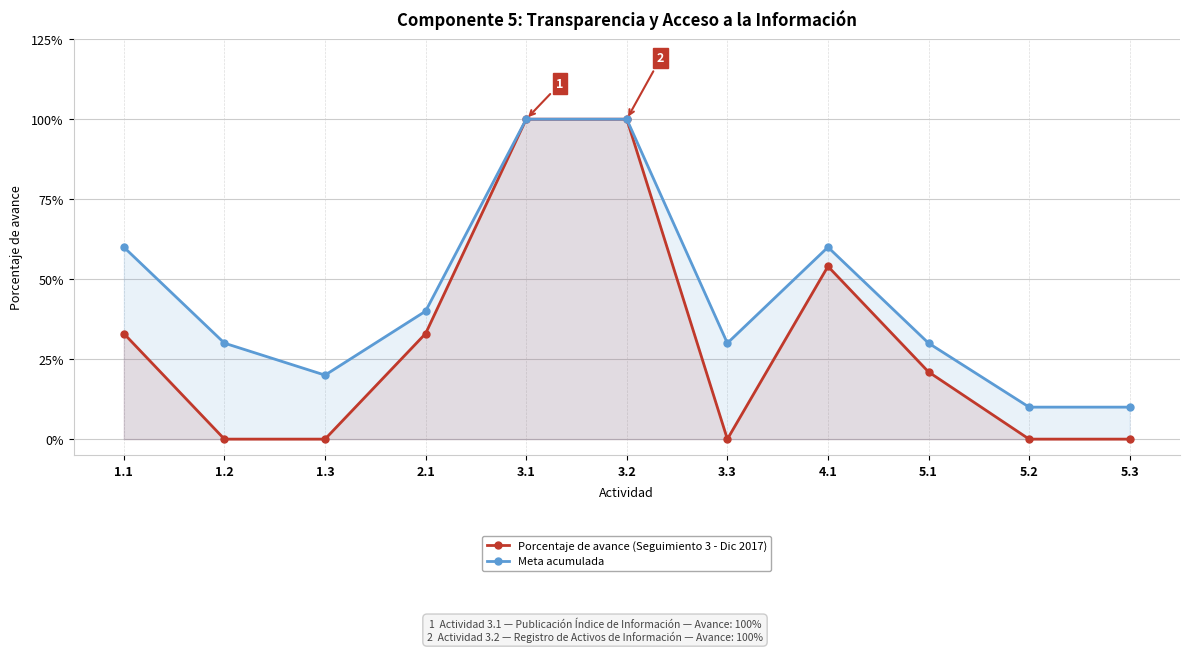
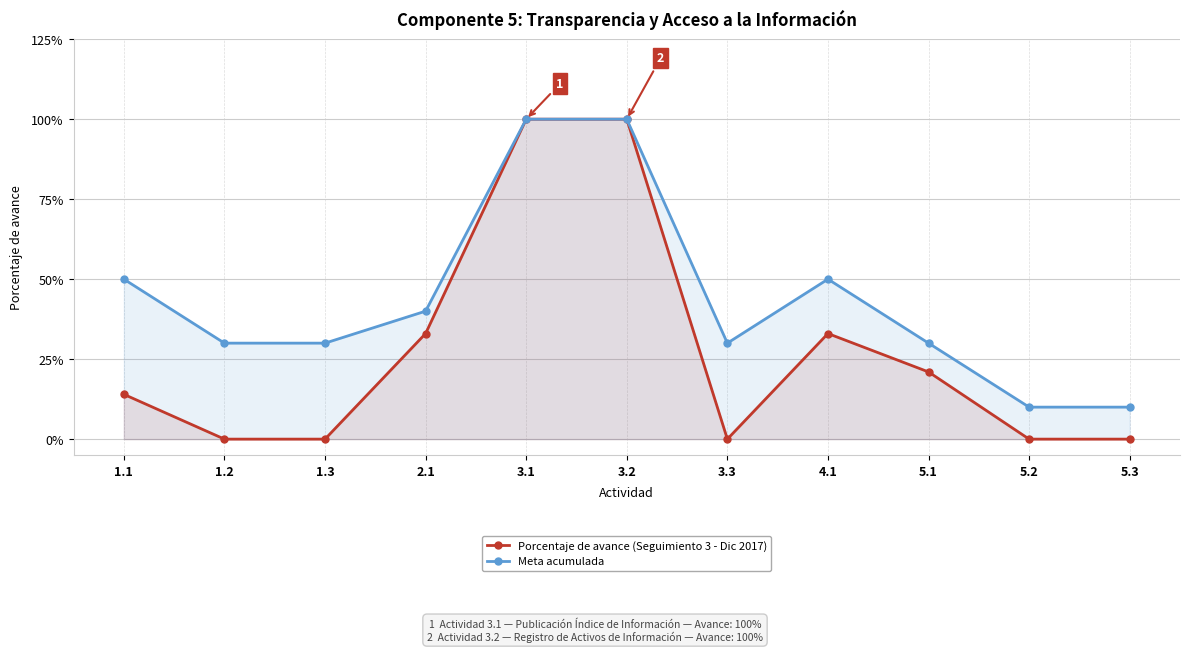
Porcentaje de avance (Seguimiento 3 - Dic 2017), 1.1: 33% -> 14%
Meta acumulada, 1.1: 60% -> 50%
Meta acumulada, 1.3: 20% -> 30%
Porcentaje de avance (Seguimiento 3 - Dic 2017), 4.1: 54% -> 33%
Meta acumulada, 4.1: 60% -> 50%
